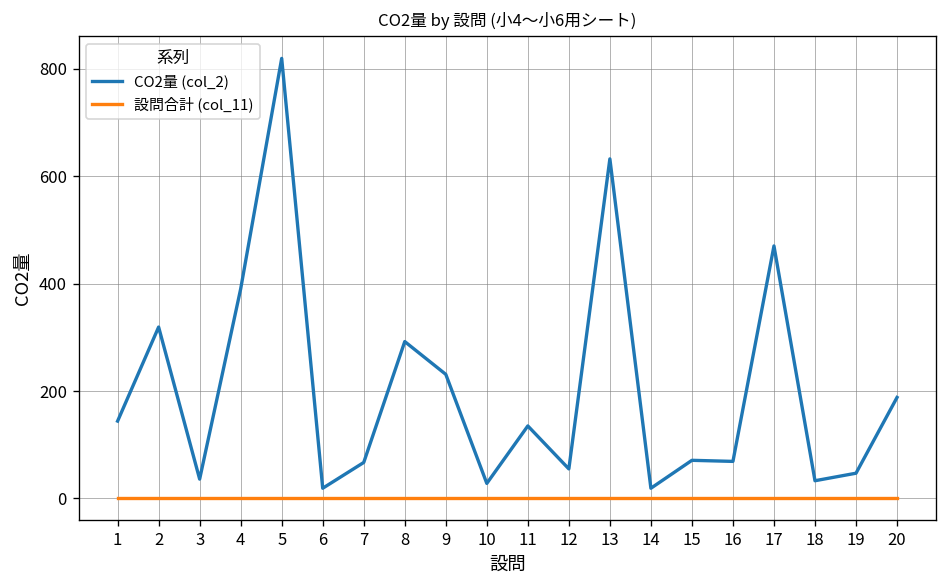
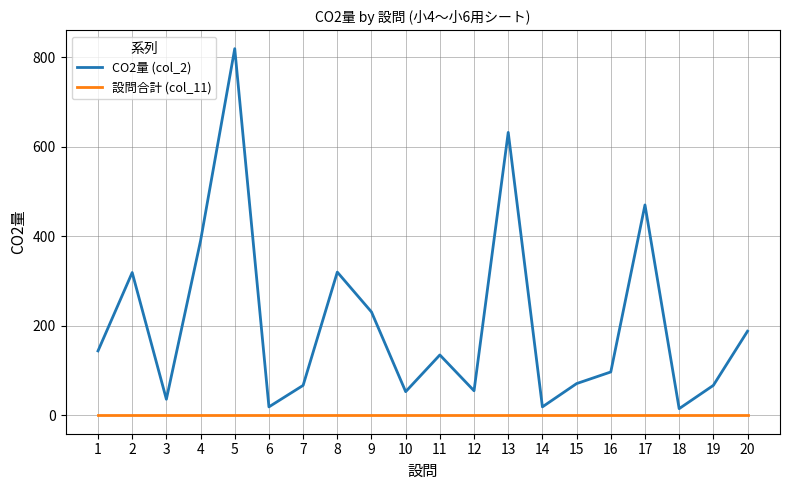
CO2量 (col_2), 8: 290 -> 320
CO2量 (col_2), 10: 30 -> 50
CO2量 (col_2), 16: 70 -> 100
CO2量 (col_2), 18: 30 -> 20
CO2量 (col_2), 19: 50 -> 70
